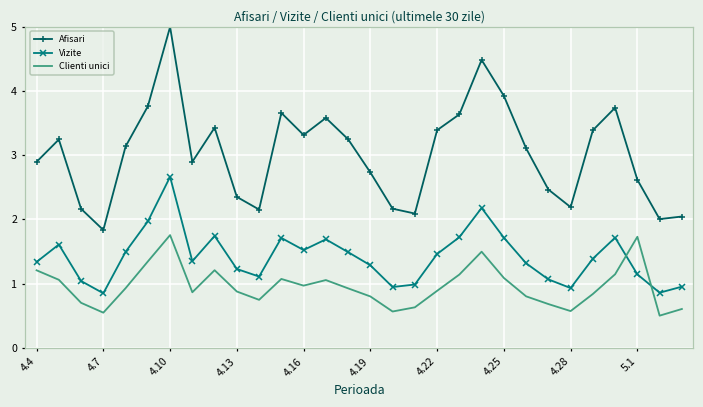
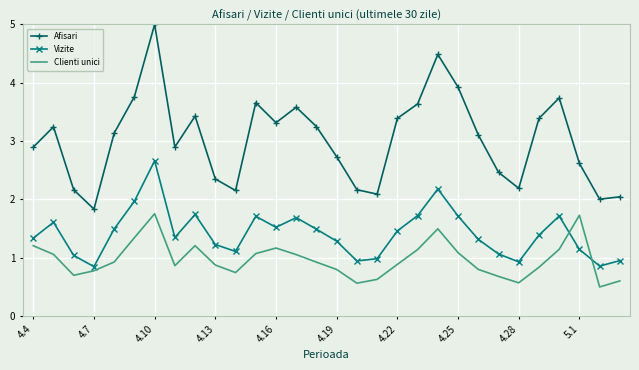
Clienti unici, 4.7: 0.5 -> 0.8
Clienti unici, 4.16: 1.0 -> 1.2
